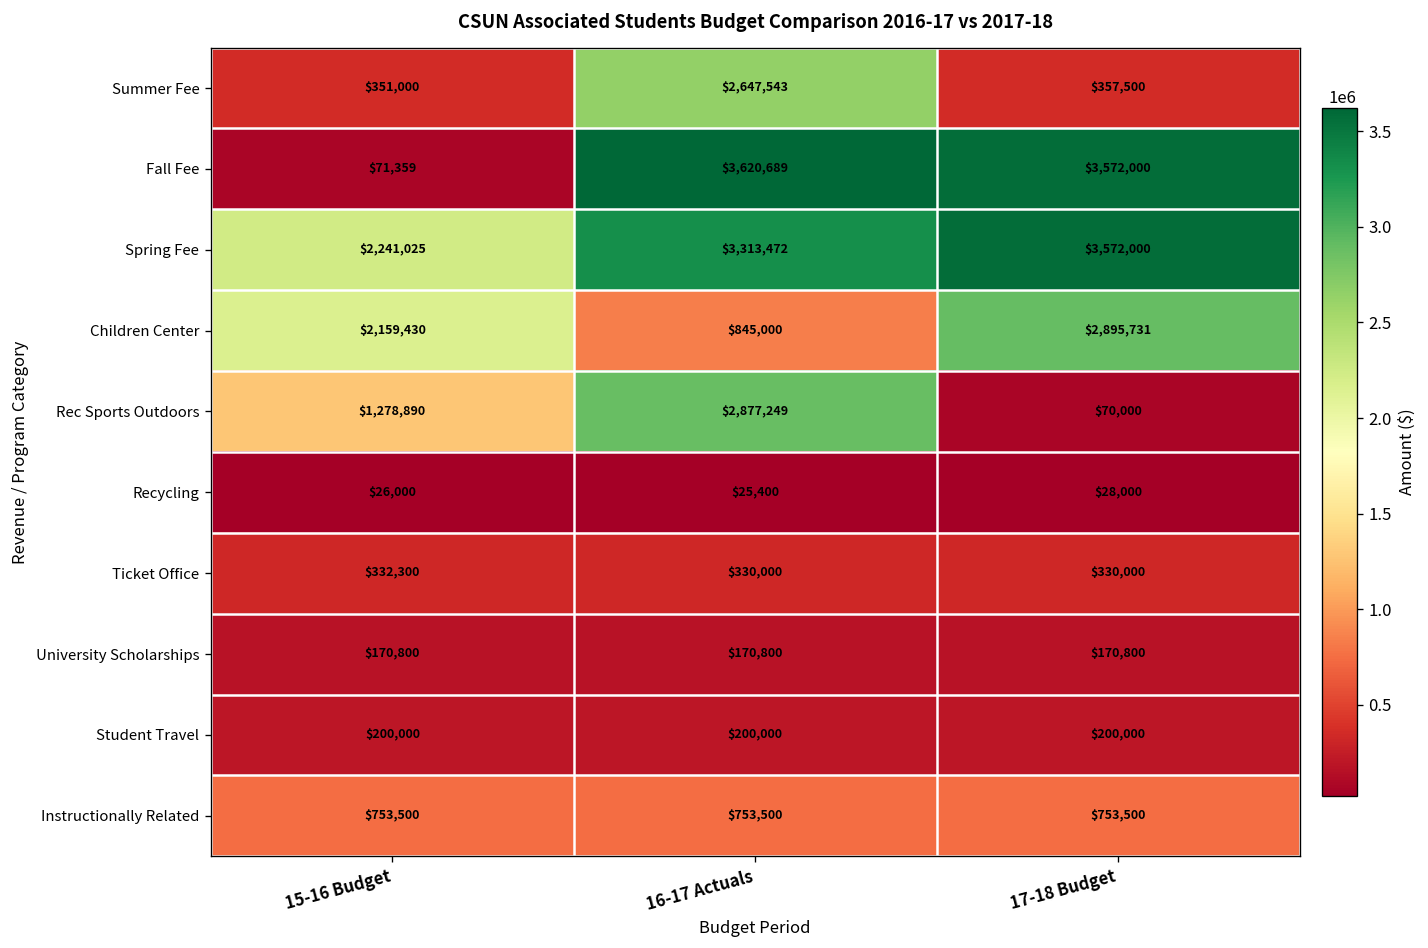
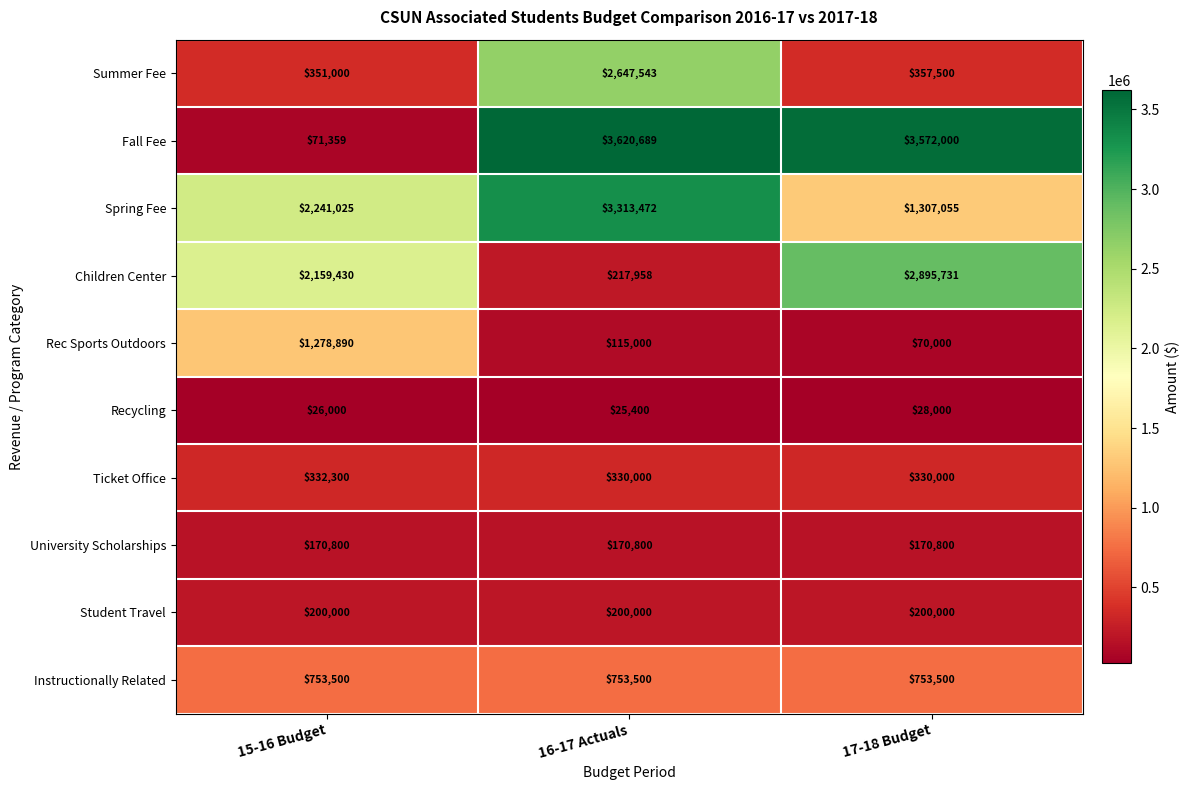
Spring Fee, 17-18 Budget: $3,572,000 -> $1,307,055
Children Center, 16-17 Actuals: $845,000 -> $217,958
Rec Sports Outdoors, 16-17 Actuals: $2,877,249 -> $115,000
